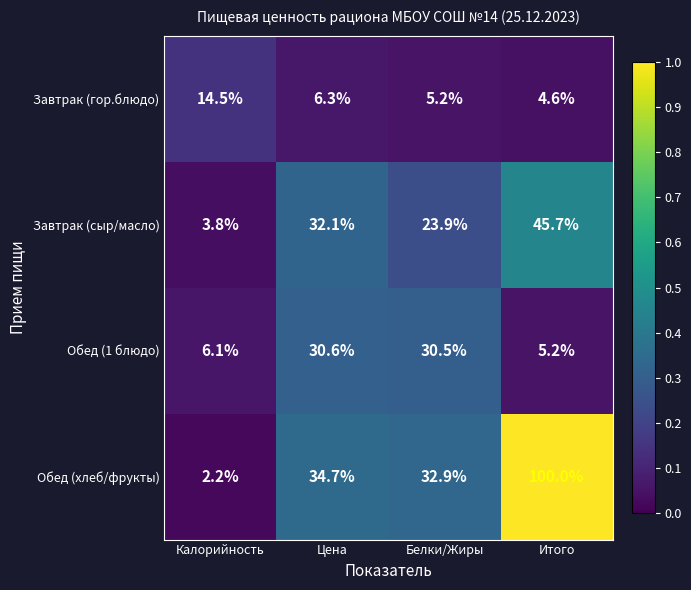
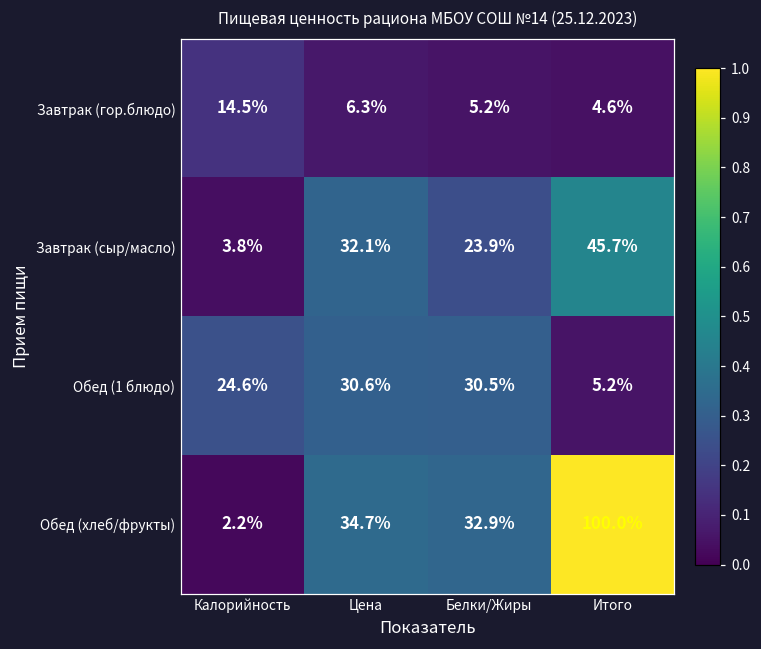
Обед (1 блюдо), Калорийность: 6.1% -> 24.6%
